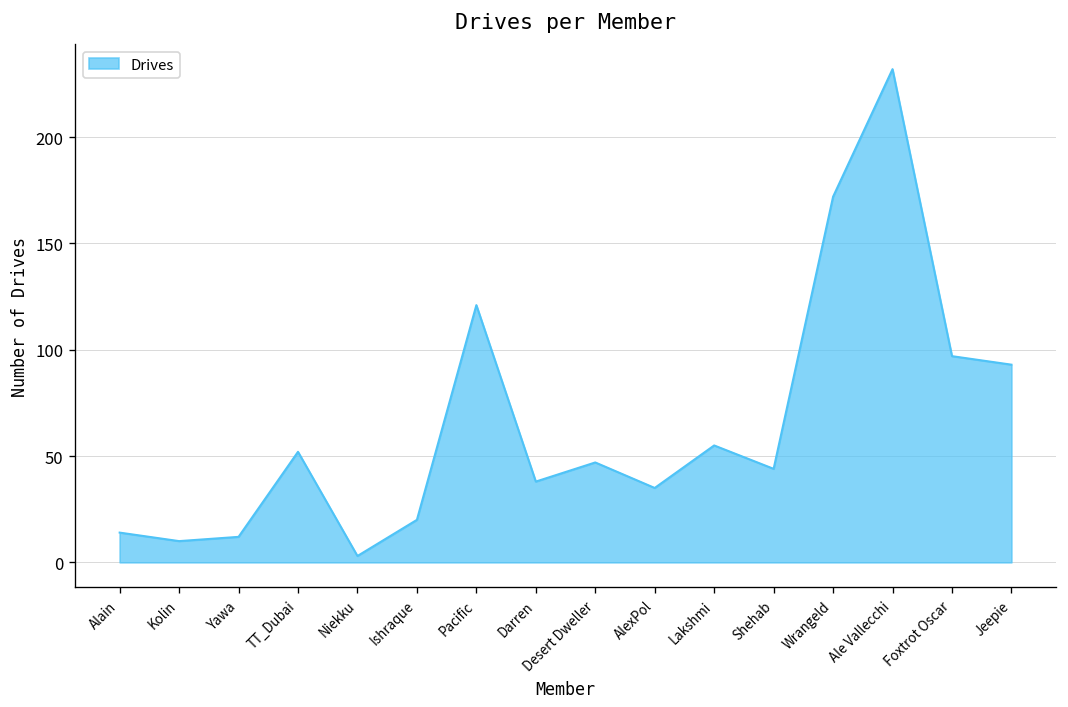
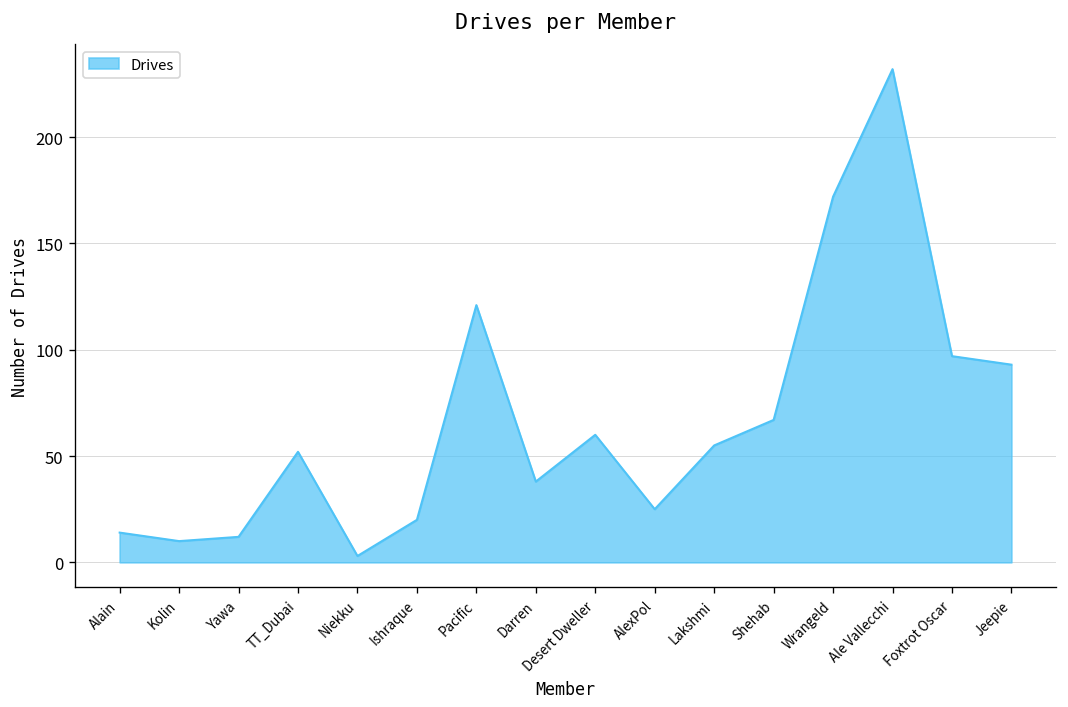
Desert Dweller: 47 -> 60
AlexPol: 35 -> 25
Shehab: 44 -> 67
